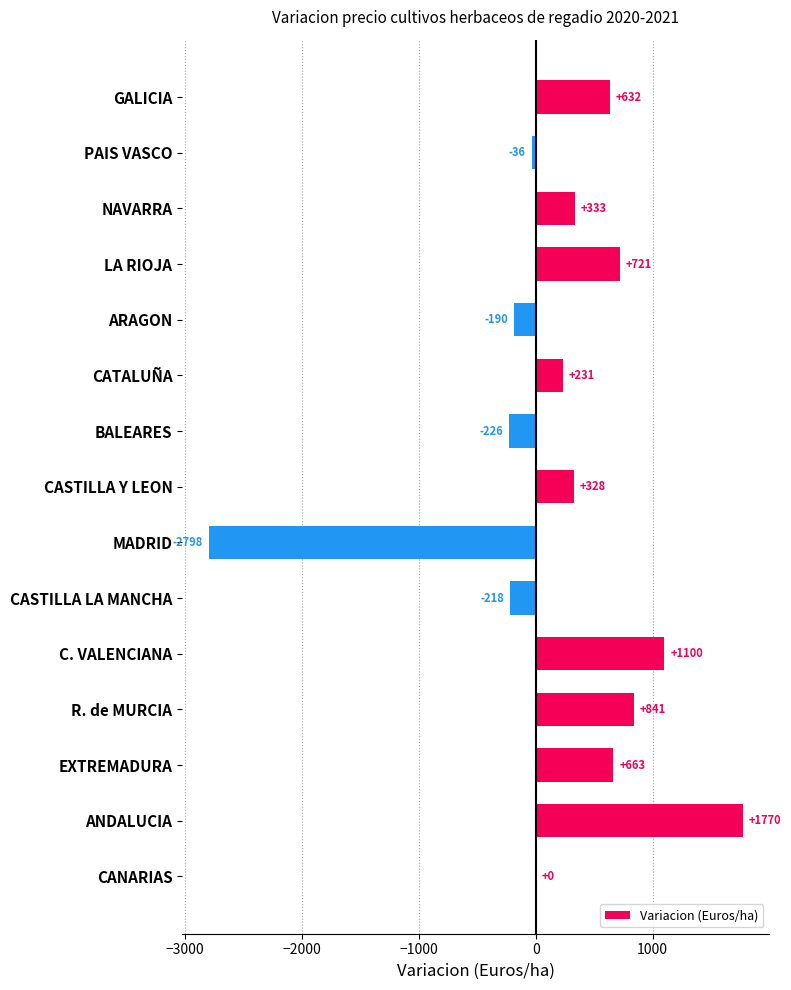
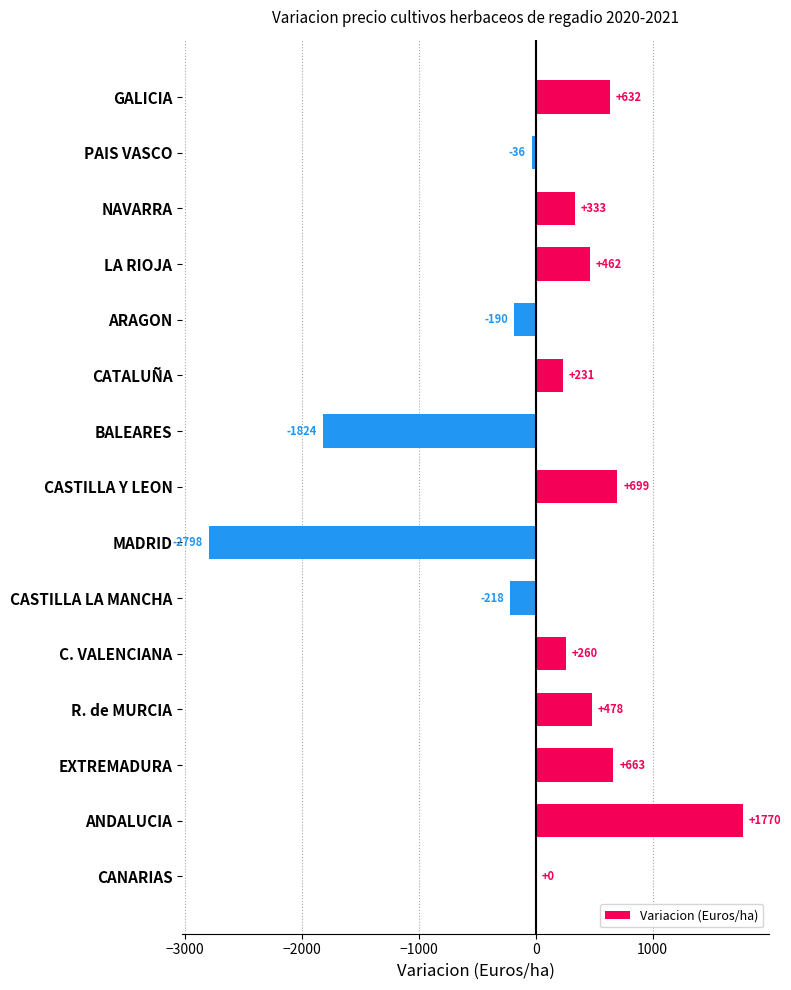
LA RIOJA: +721 -> +462
BALEARES: -226 -> -1824
CASTILLA Y LEON: +328 -> +699
C. VALENCIANA: +1100 -> +260
R. de MURCIA: +841 -> +478
